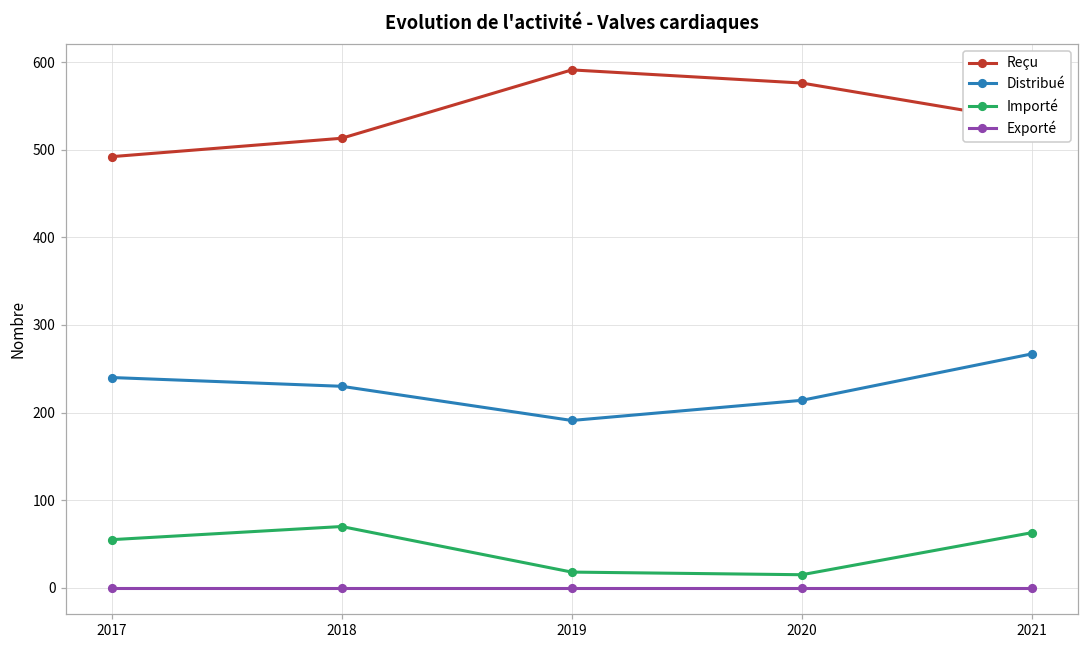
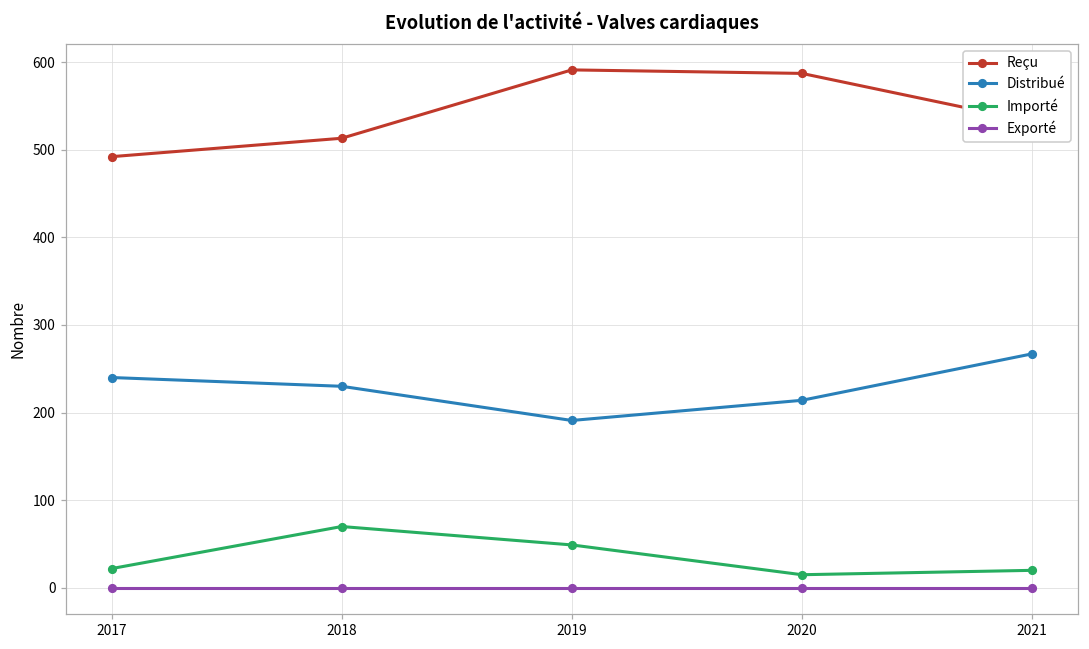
Importé, 2017: 60 -> 20
Importé, 2019: 20 -> 50
Reçu, 2020: 580 -> 590
Importé, 2021: 60 -> 20
